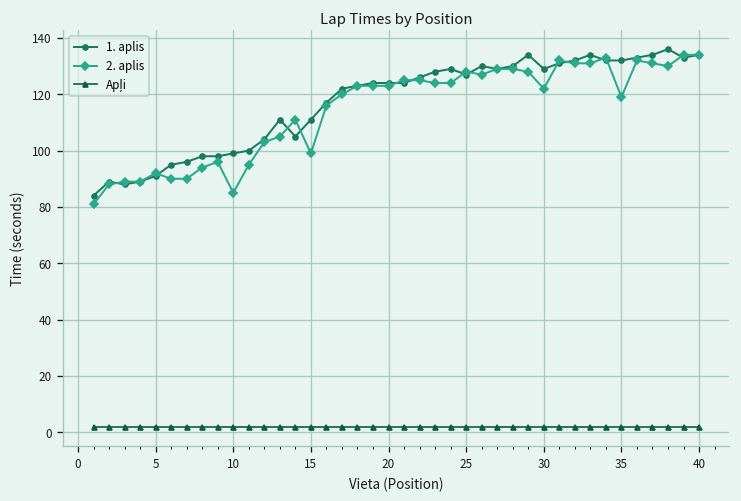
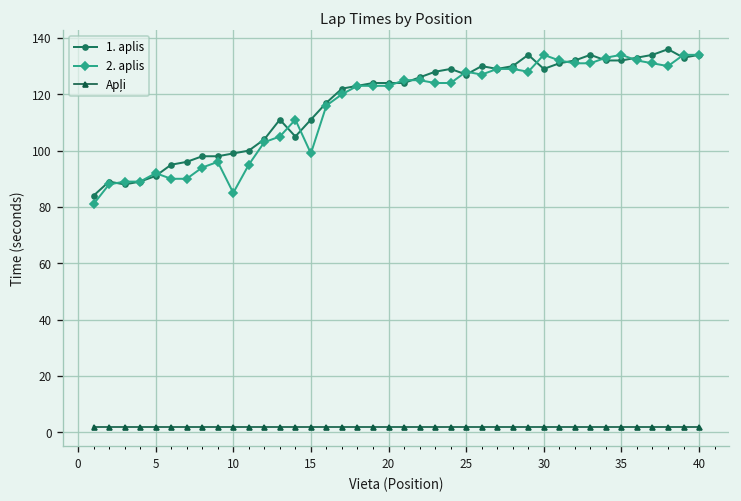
2. aplis, 30: 122 -> 134
2. aplis, 35: 119 -> 134
